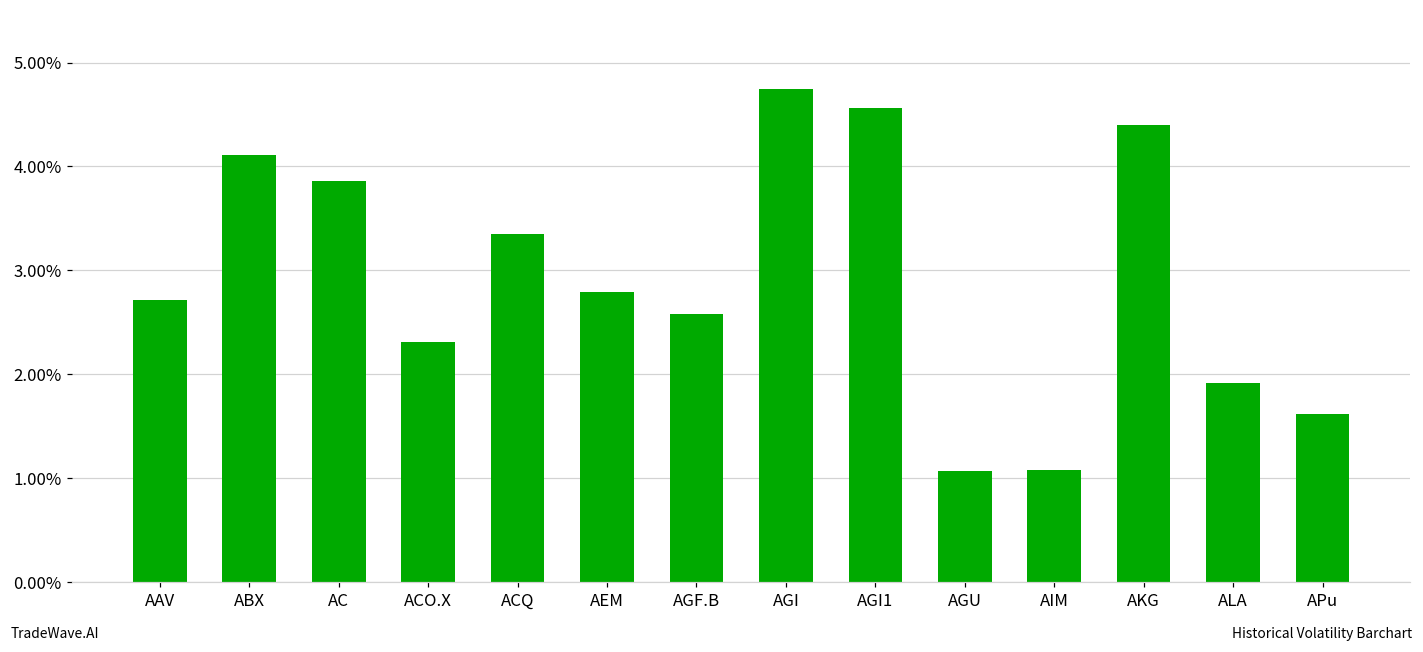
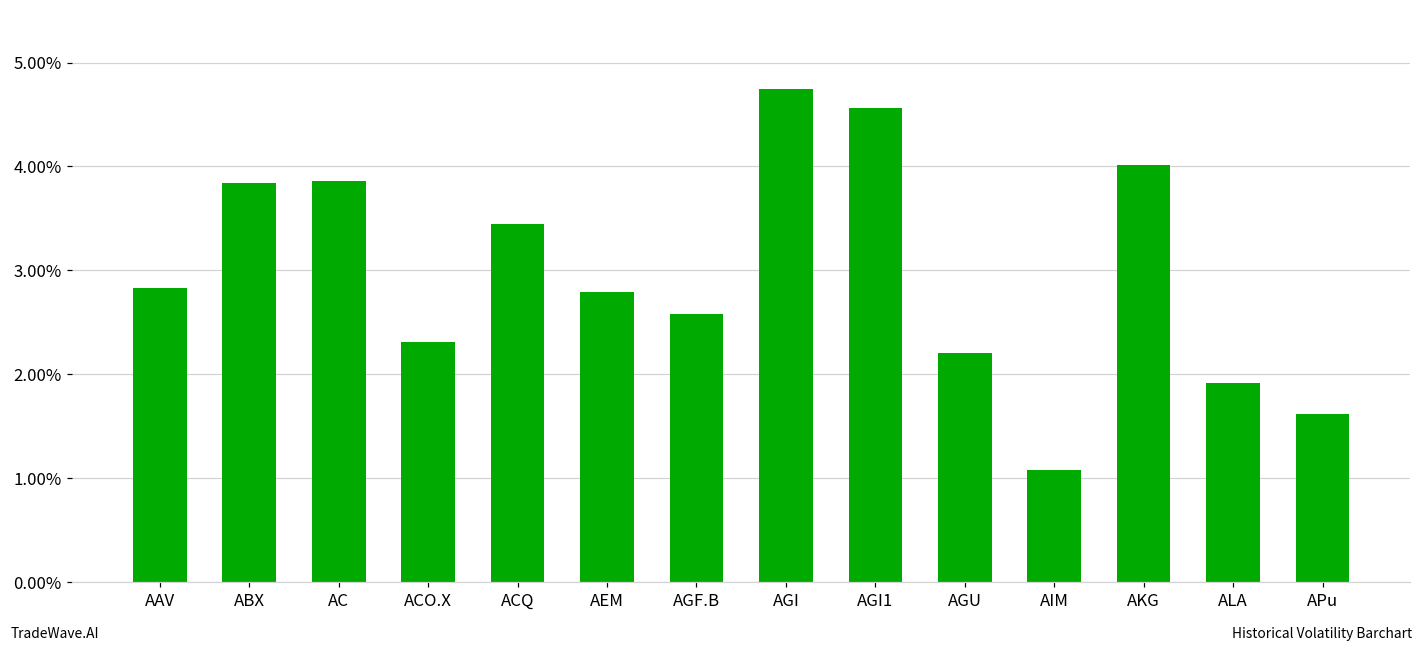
AAV: 2.7% -> 2.8%
ABX: 4.1% -> 3.8%
ACQ: 3.35% -> 3.44%
AGU: 1.1% -> 2.2%
AKG: 4.4% -> 4.0%
